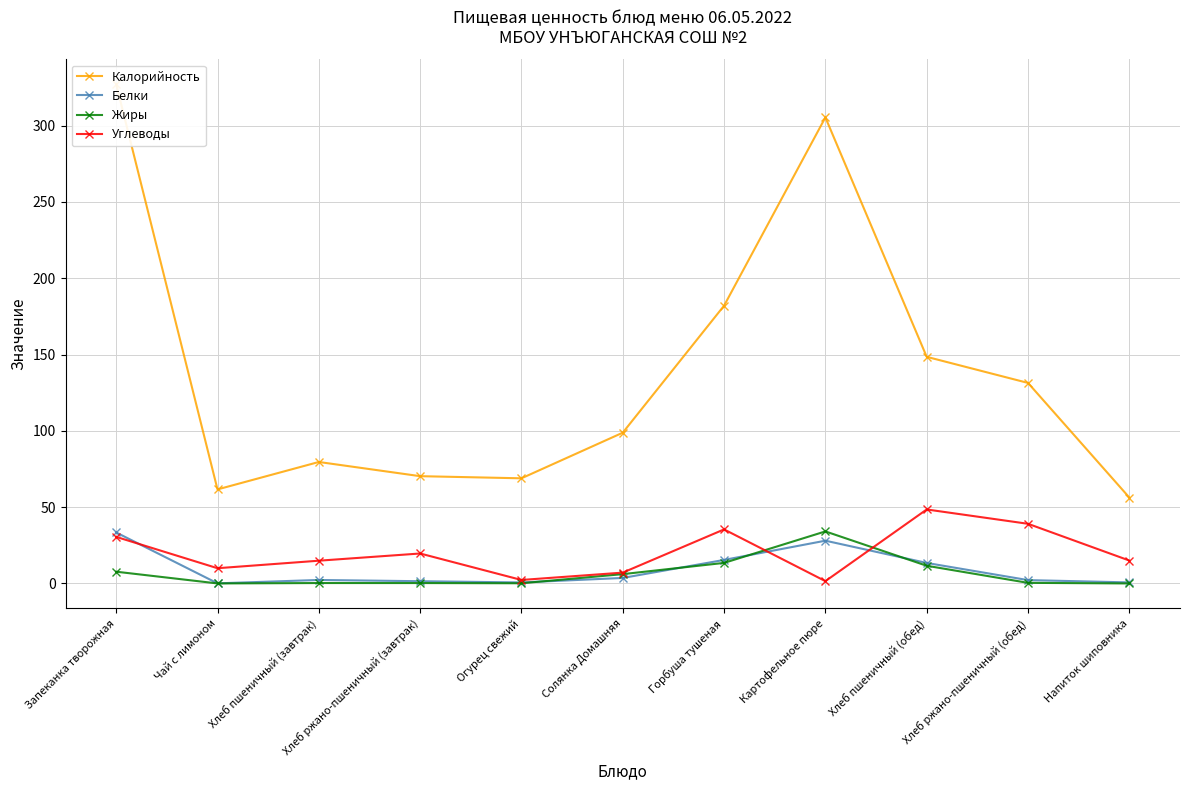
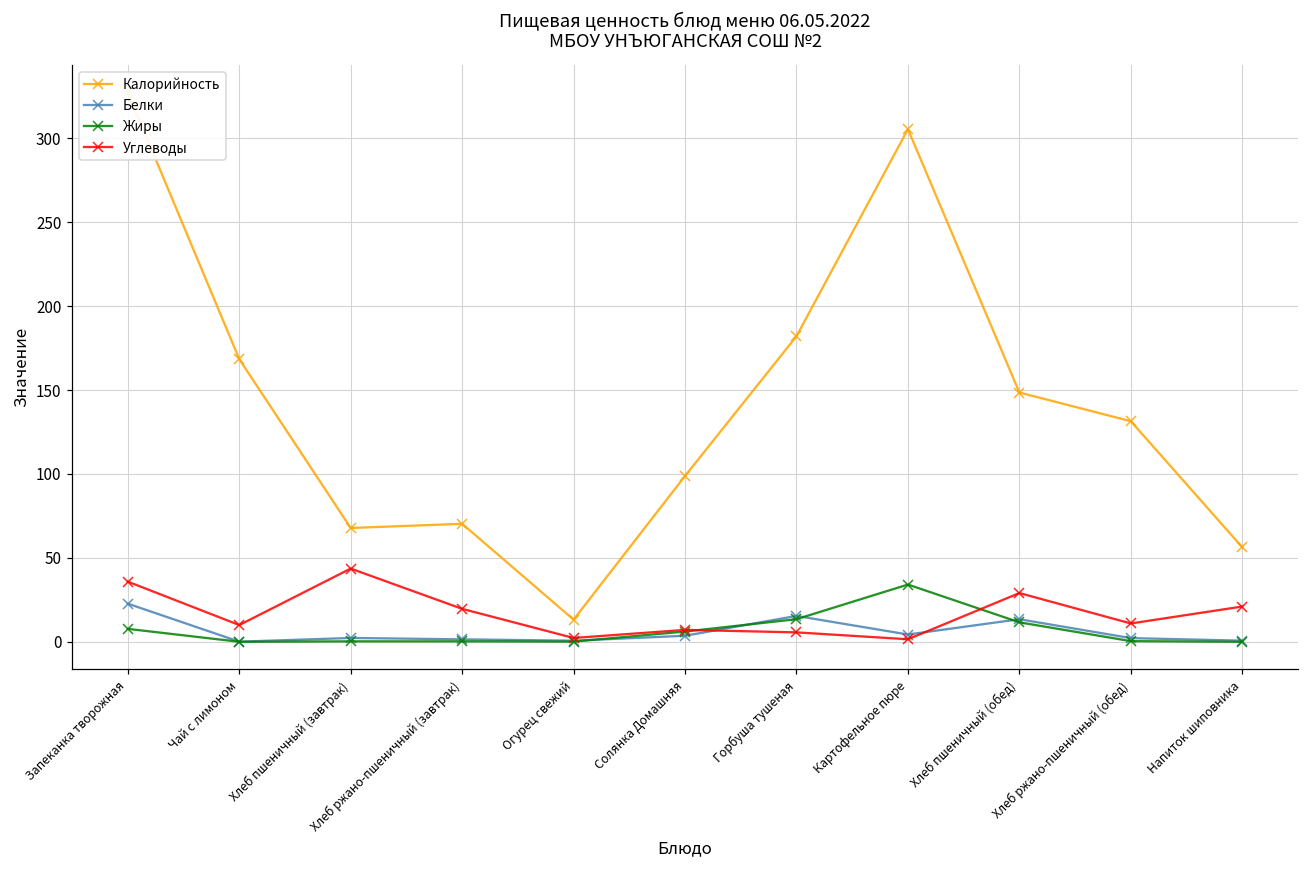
Белки, Запеканка творожная: 33 -> 23
Углеводы, Запеканка творожная: 31 -> 36
Калорийность, Чай с лимоном: 62 -> 168
Калорийность, Хлеб пшеничный (завтрак): 80 -> 68
Углеводы, Хлеб пшеничный (завтрак): 15 -> 44
Калорийность, Огурец свежий: 69 -> 13
Углеводы, Горбуша тушеная: 35 -> 6
Белки, Картофельное пюре: 28 -> 4
Углеводы, Хлеб пшеничный (обед): 48 -> 29
Углеводы, Хлеб ржано-пшеничный (обед): 39 -> 11
Углеводы, Напиток шиповника: 15 -> 21
